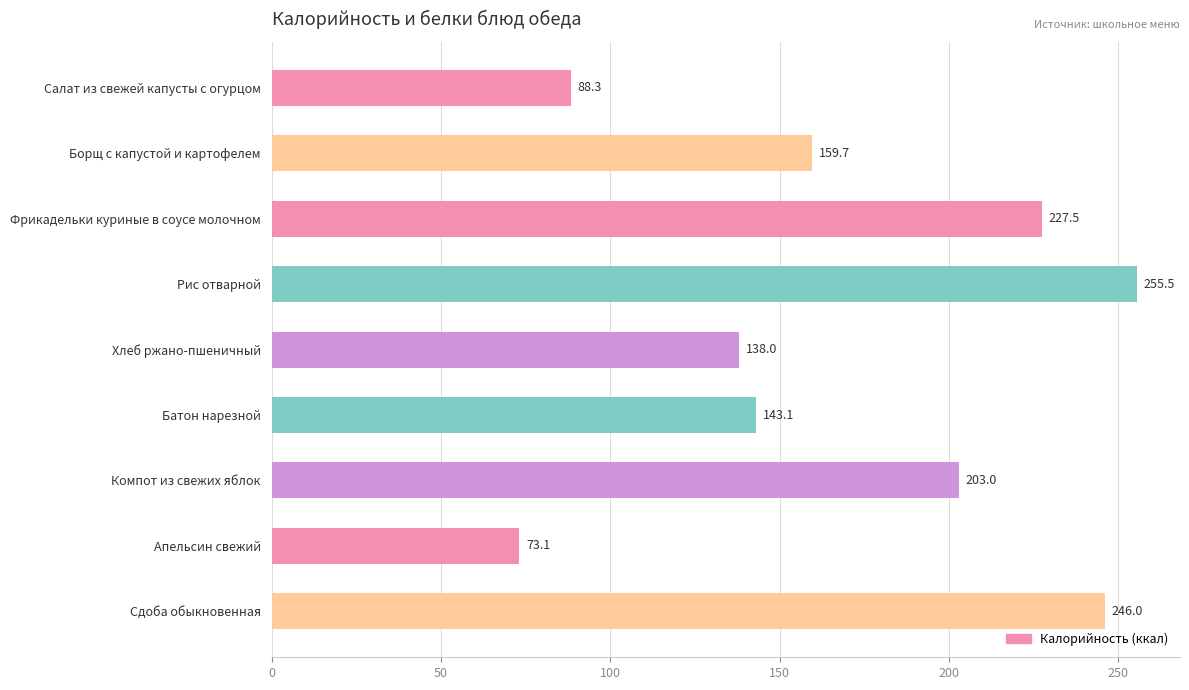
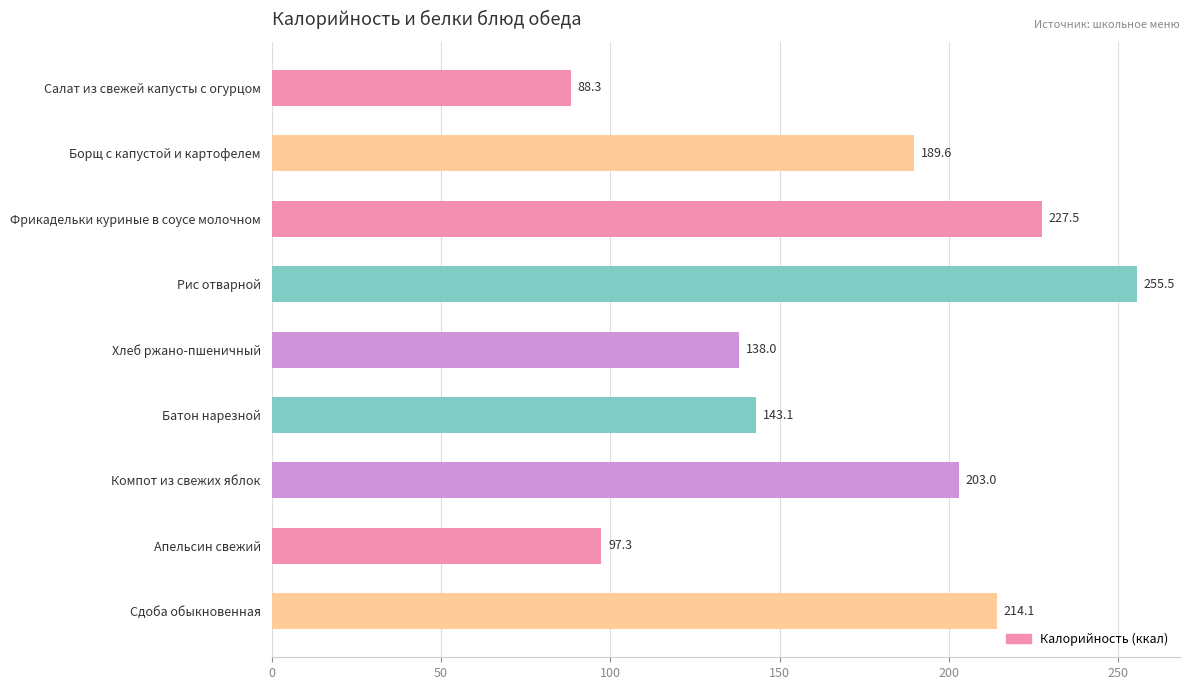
Борщ с капустой и картофелем: 159.7 -> 189.6
Апельсин свежий: 73.1 -> 97.3
Сдоба обыкновенная: 246.0 -> 214.1
